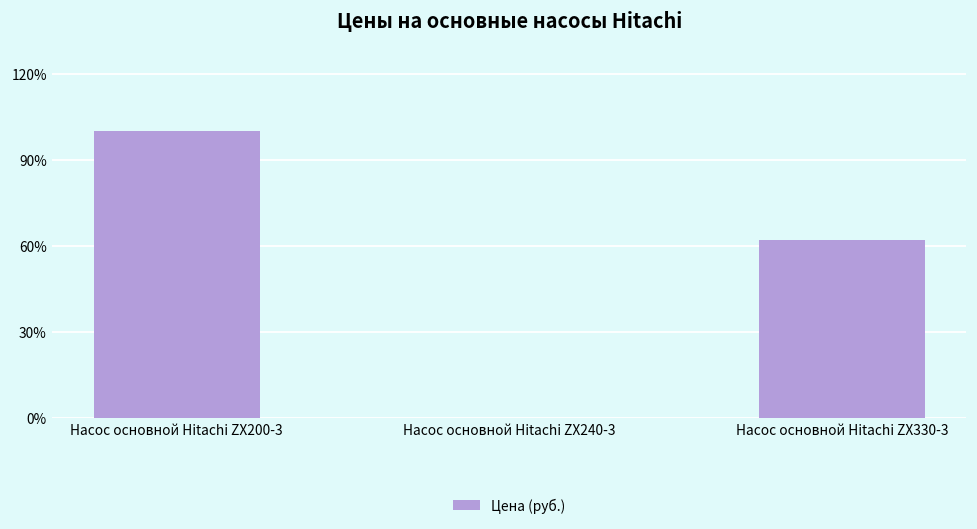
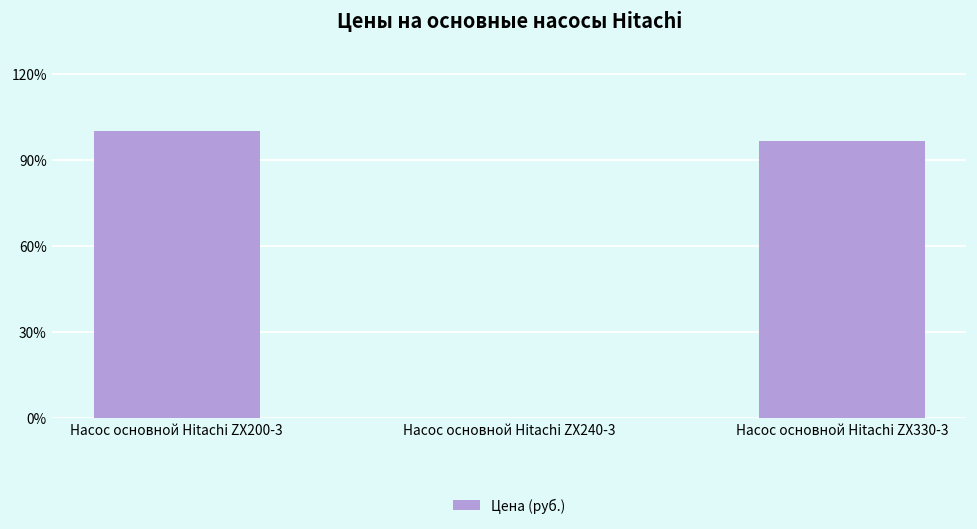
Насос основной Hitachi ZX330-3: 62% -> 97%
